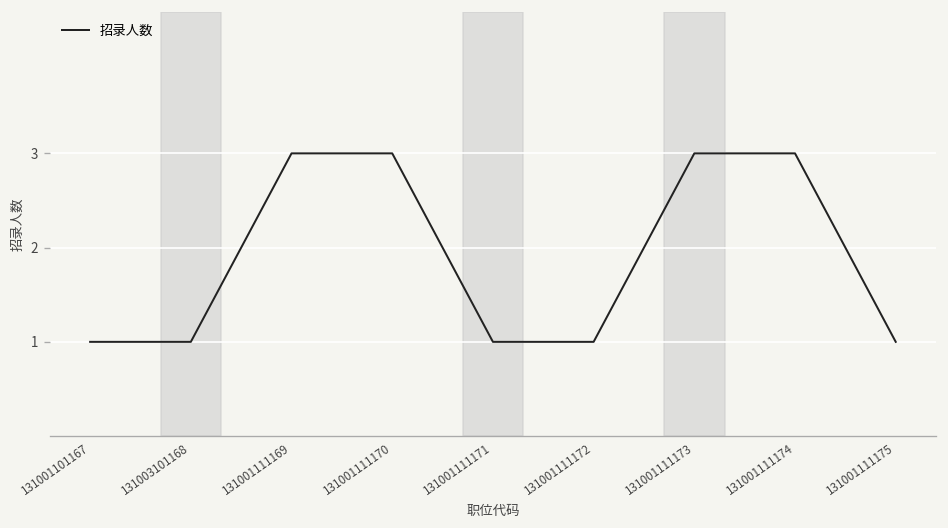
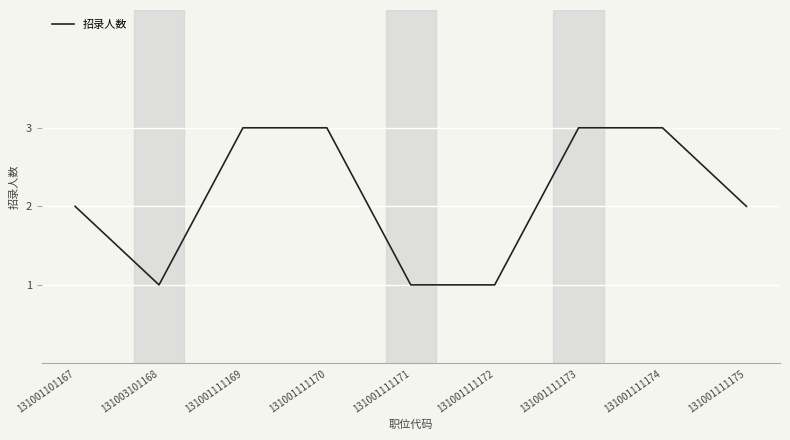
131001101167: 1 -> 2
131001111175: 1 -> 2
